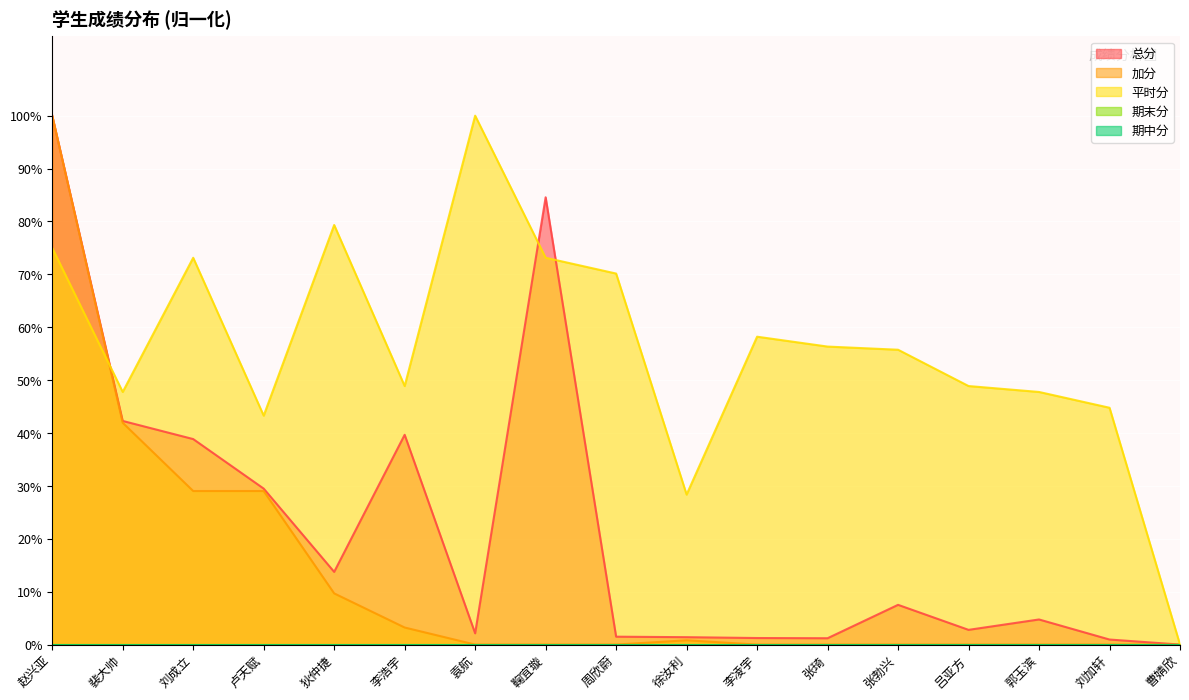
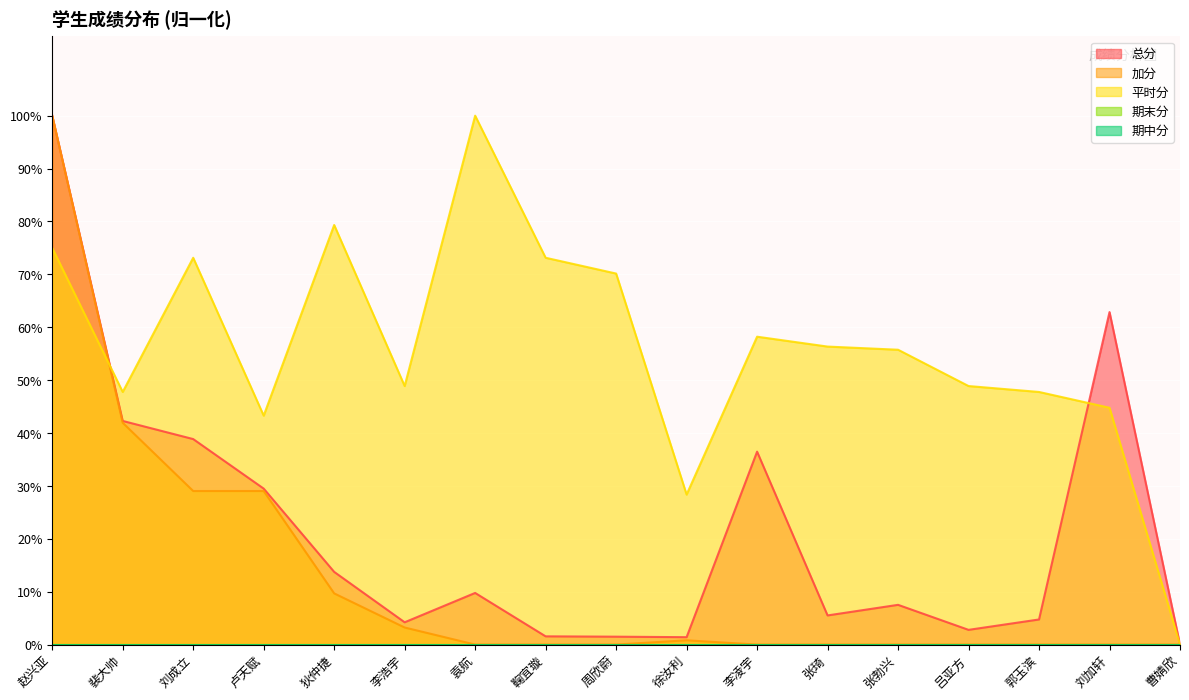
总分, 李浩宇: 40% -> 4%
总分, 袁航: 2% -> 10%
总分, 鞠宜璇: 85% -> 2%
总分, 李凌宇: 1% -> 36%
总分, 张琦: 1% -> 6%
总分, 刘加轩: 1% -> 63%
